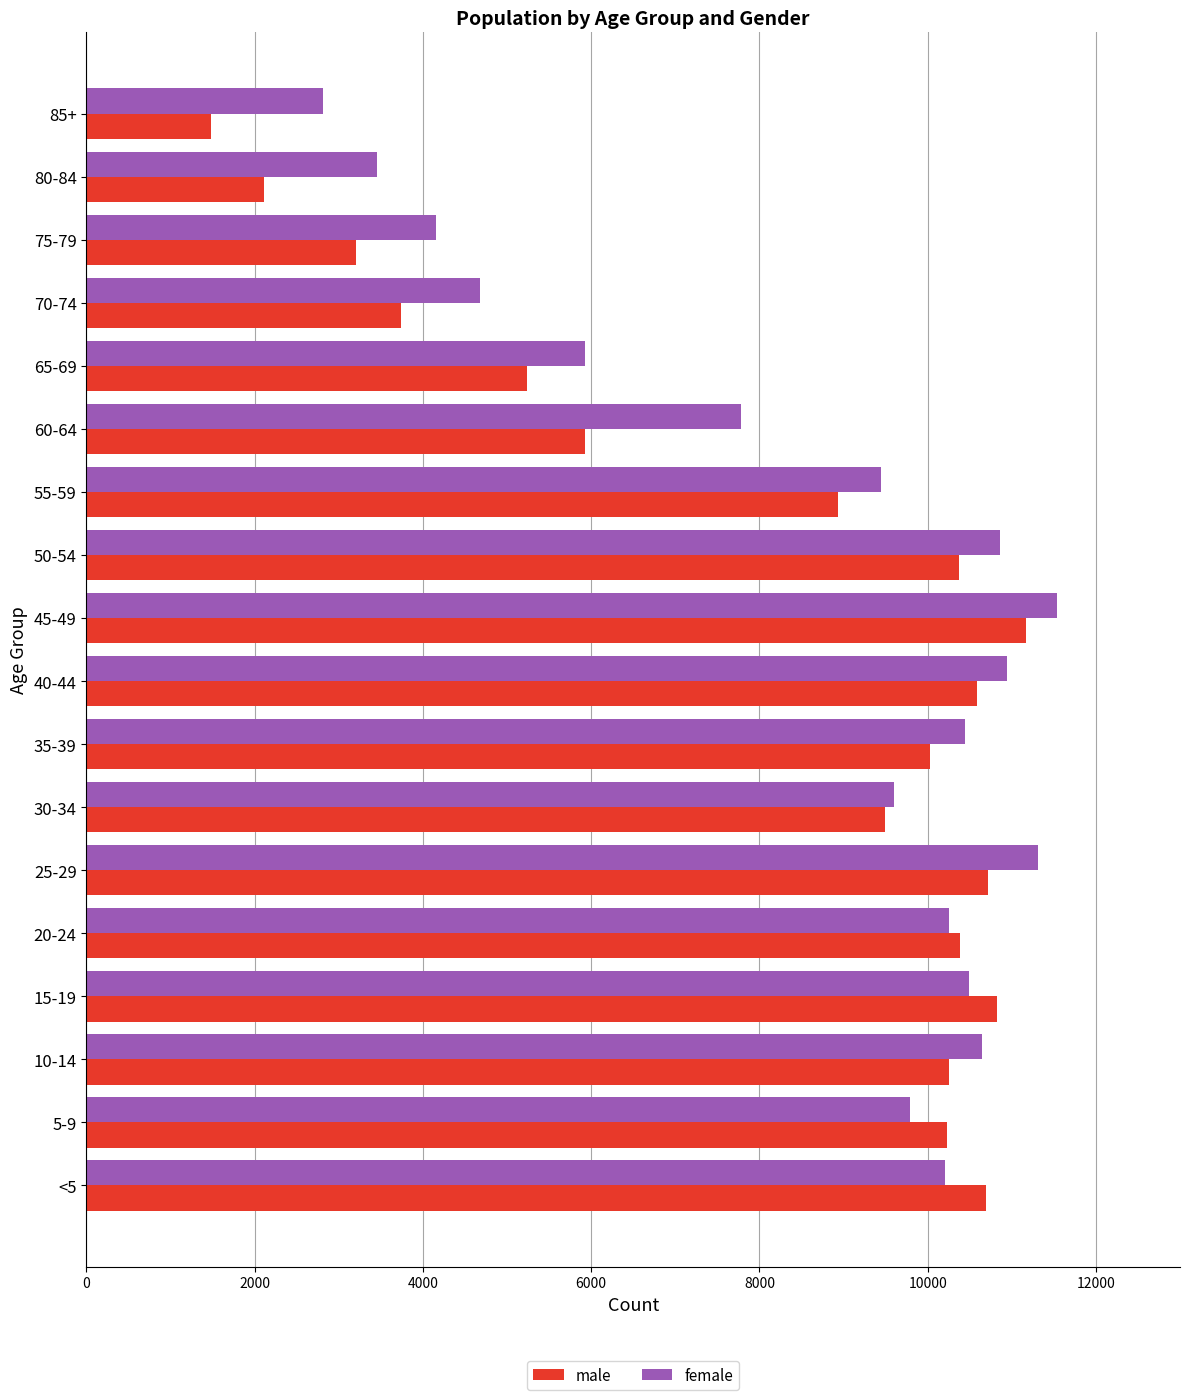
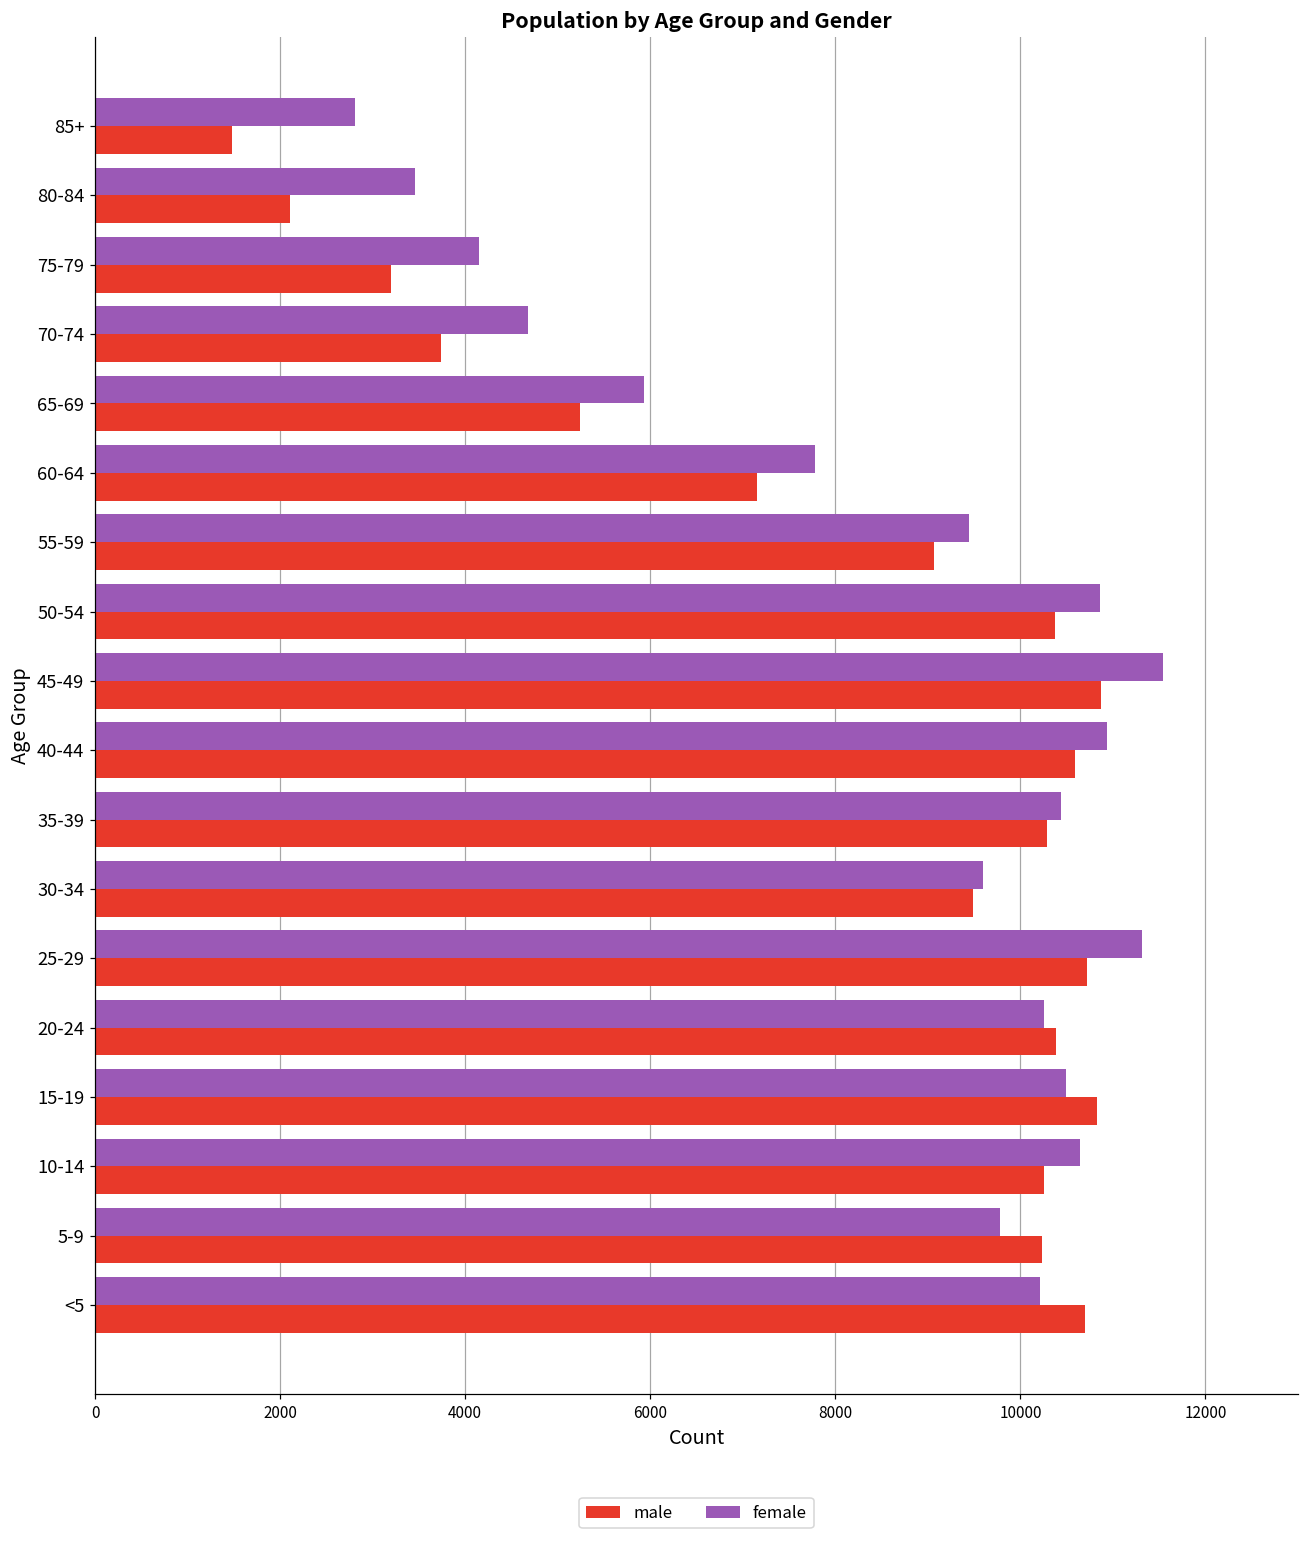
male, 60-64: 5900 -> 7200
male, 55-59: 8900 -> 9100
male, 45-49: 11200 -> 10900
male, 35-39: 10000 -> 10300
